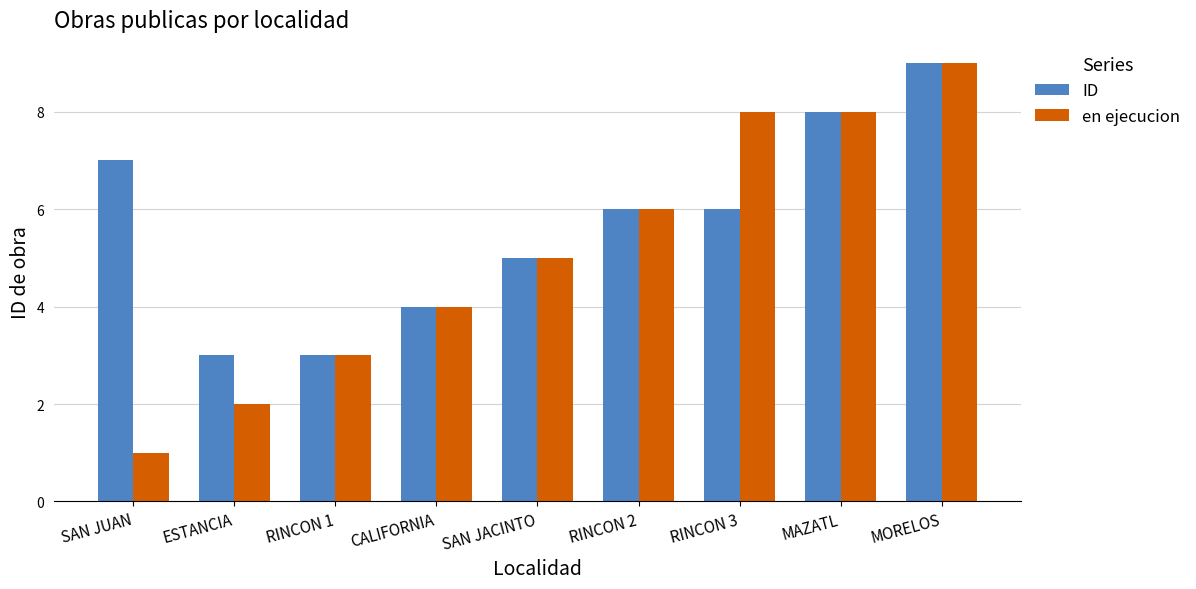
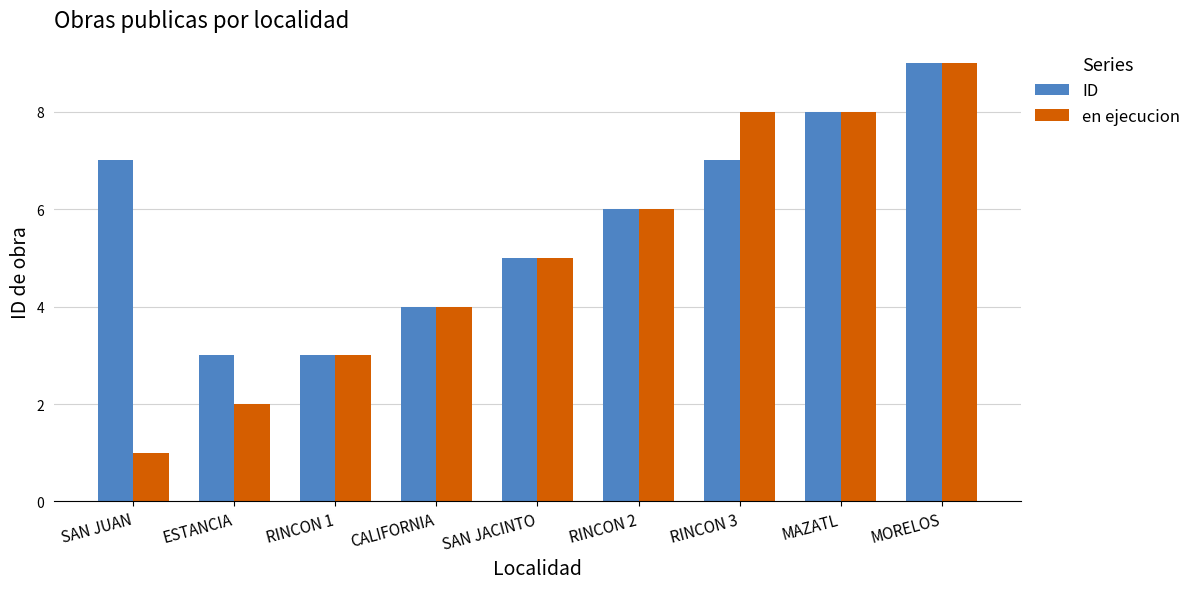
ID, RINCON 3: 6 -> 7
